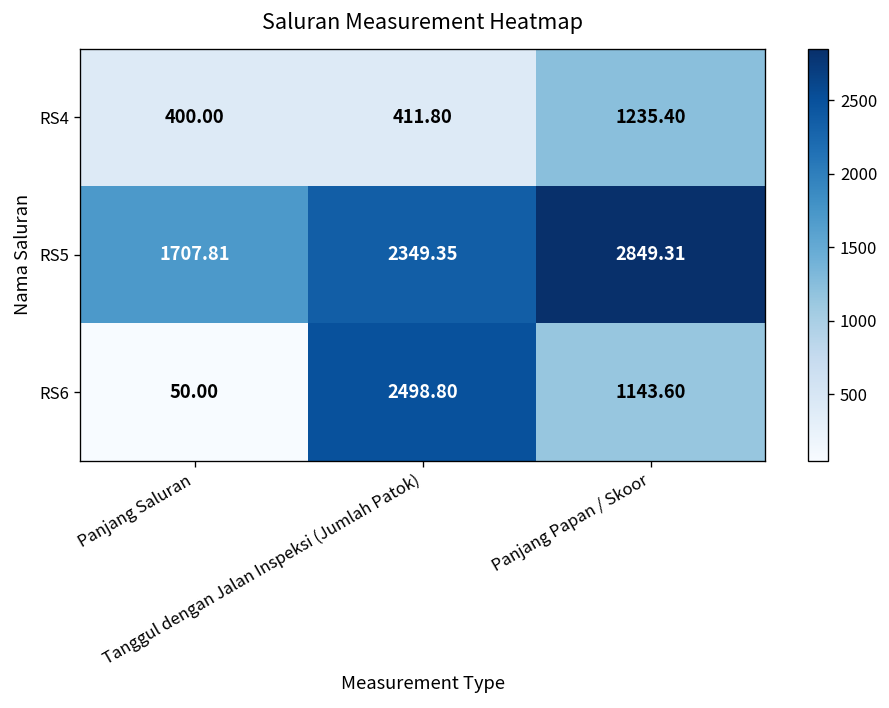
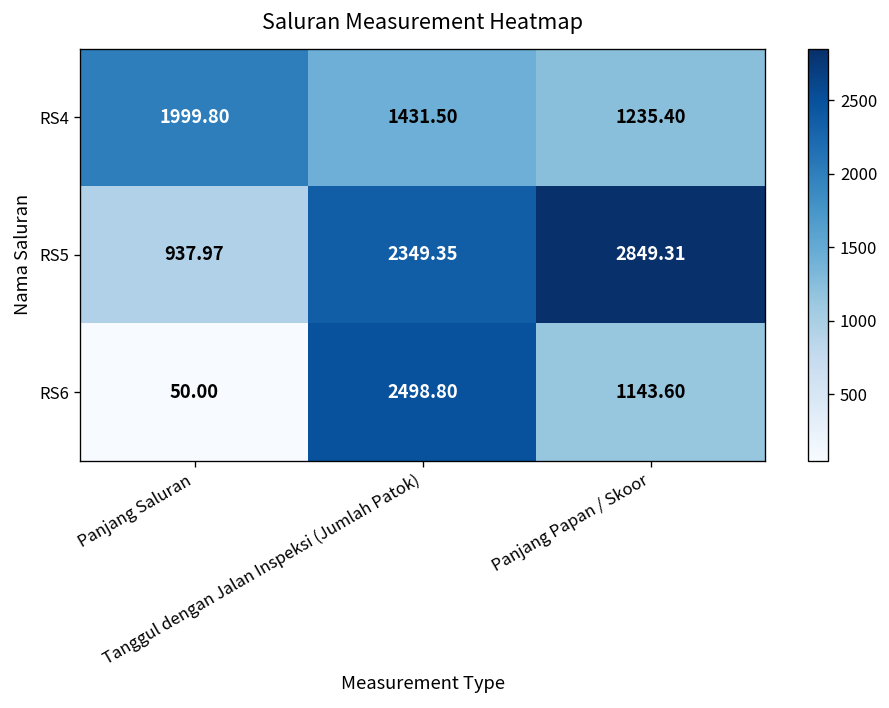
RS4, Panjang Saluran: 400.00 -> 1999.80
RS4, Tanggul dengan Jalan Inspeksi (Jumlah Patok): 411.80 -> 1431.50
RS5, Panjang Saluran: 1707.81 -> 937.97
